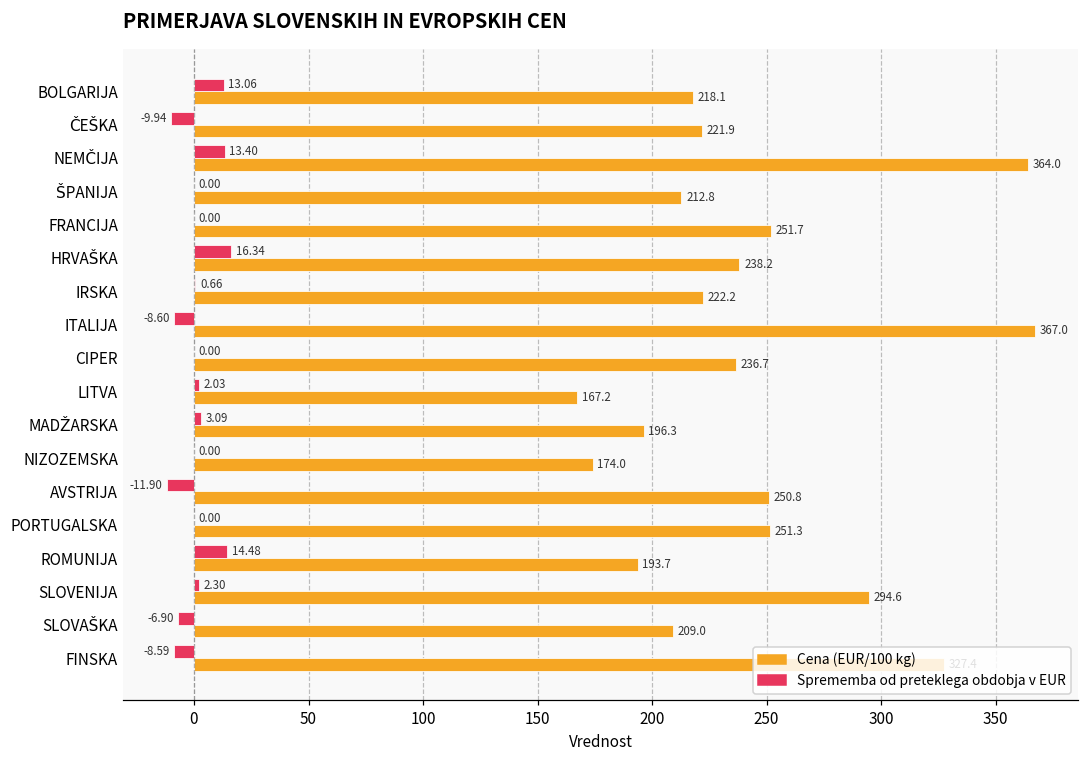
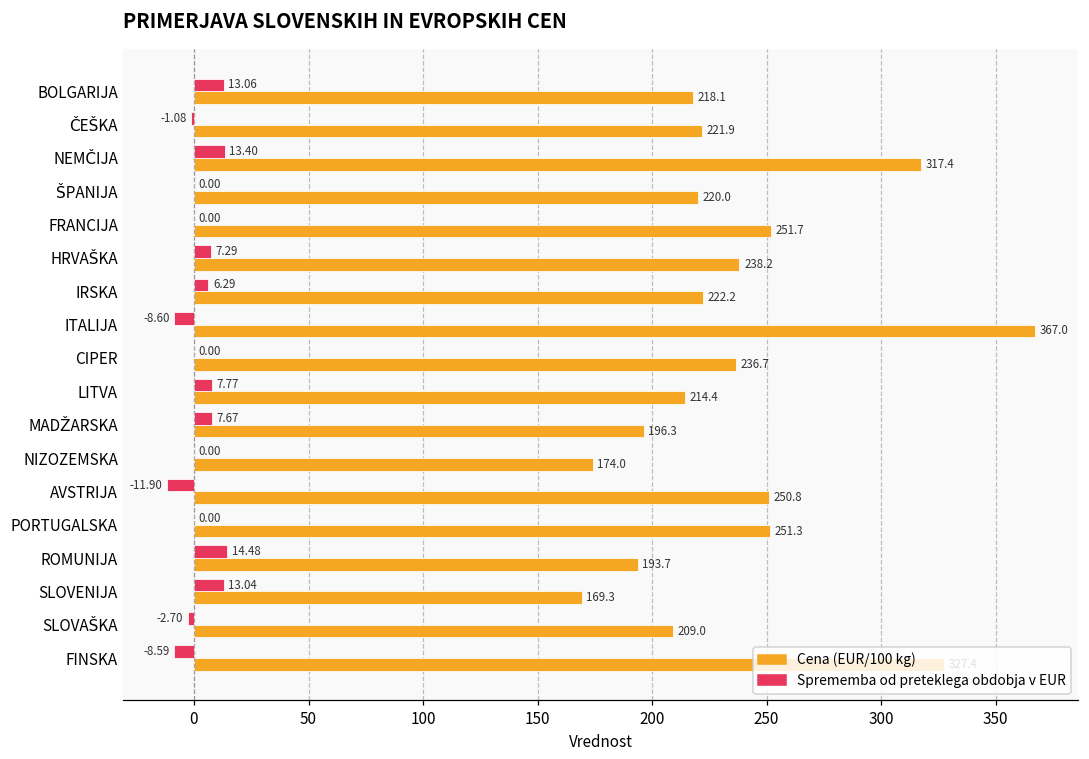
Sprememba od preteklega obdobja v EUR, ČEŠKA: -9.94 -> -1.08
Cena (EUR/100 kg), NEMČIJA: 364.0 -> 317.4
Cena (EUR/100 kg), ŠPANIJA: 212.8 -> 220.0
Sprememba od preteklega obdobja v EUR, HRVAŠKA: 16.34 -> 7.29
Sprememba od preteklega obdobja v EUR, IRSKA: 0.66 -> 6.29
Sprememba od preteklega obdobja v EUR, LITVA: 2.03 -> 7.77
Cena (EUR/100 kg), LITVA: 167.2 -> 214.4
Sprememba od preteklega obdobja v EUR, MADŽARSKA: 3.09 -> 7.67
Sprememba od preteklega obdobja v EUR, SLOVENIJA: 2.30 -> 13.04
Cena (EUR/100 kg), SLOVENIJA: 294.6 -> 169.3
Sprememba od preteklega obdobja v EUR, SLOVAŠKA: -6.90 -> -2.70
